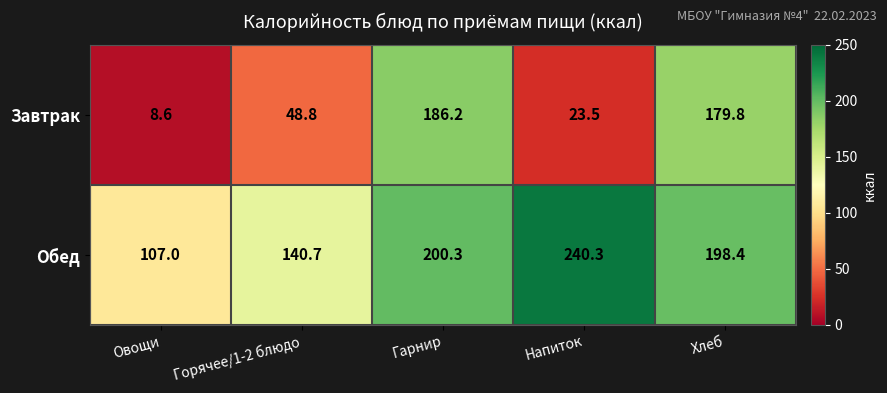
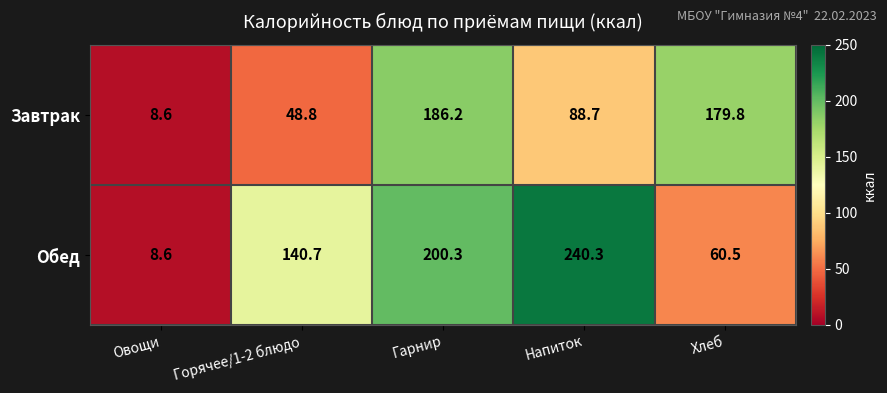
Завтрак, Напиток: 23.5 -> 88.7
Обед, Овощи: 107.0 -> 8.6
Обед, Хлеб: 198.4 -> 60.5
